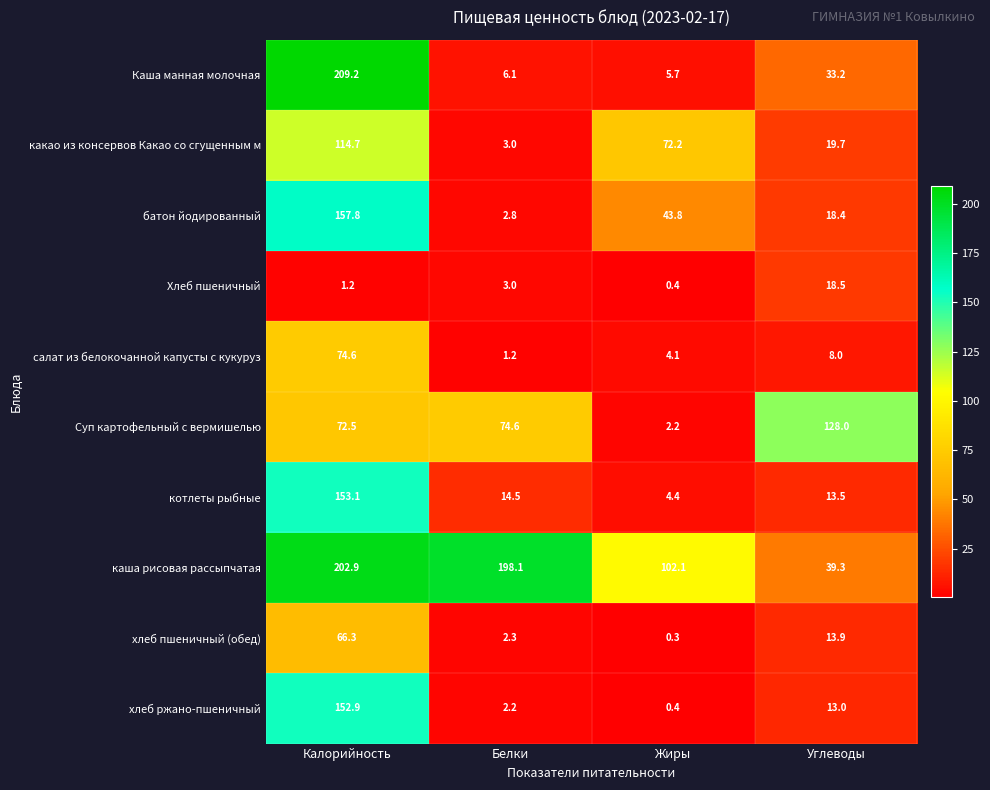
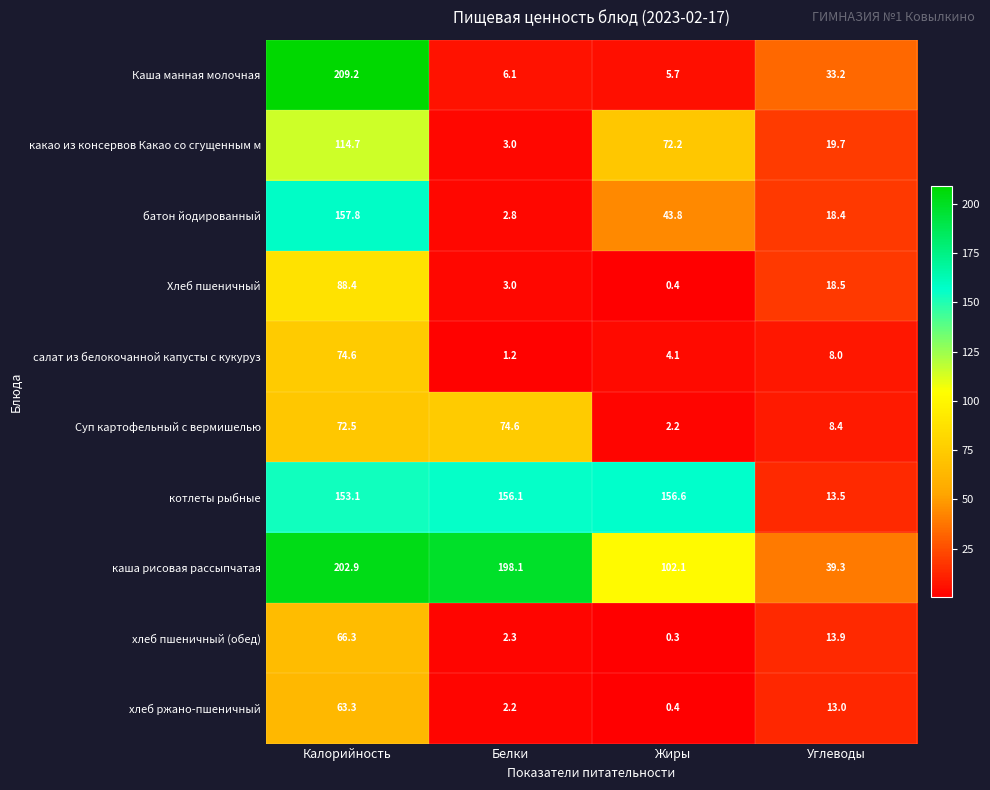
Хлеб пшеничный, Калорийность: 1.2 -> 88.4
Суп картофельный с вермишелью, Углеводы: 128.0 -> 8.4
котлеты рыбные, Белки: 14.5 -> 156.1
котлеты рыбные, Жиры: 4.4 -> 156.6
хлеб ржано-пшеничный, Калорийность: 152.9 -> 63.3
